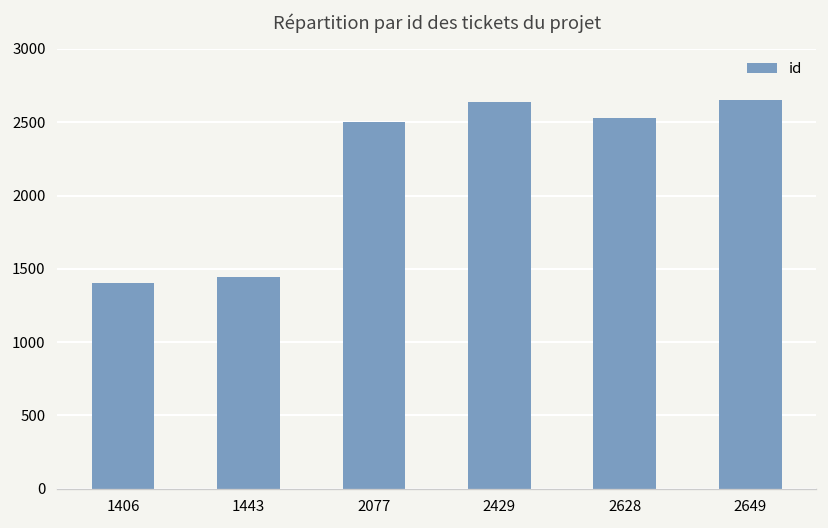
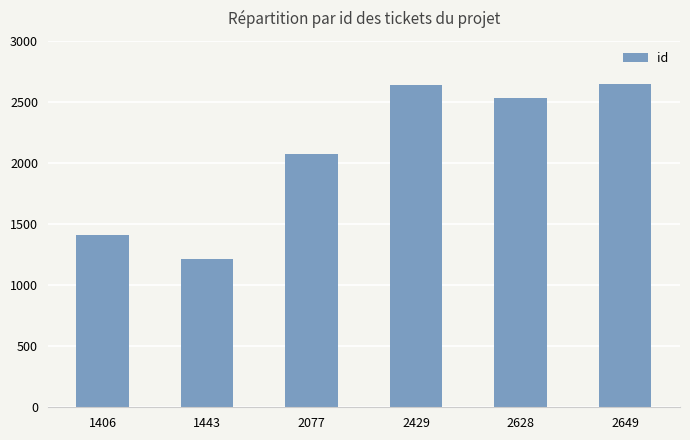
1443: 1440 -> 1210
2077: 2500 -> 2080
